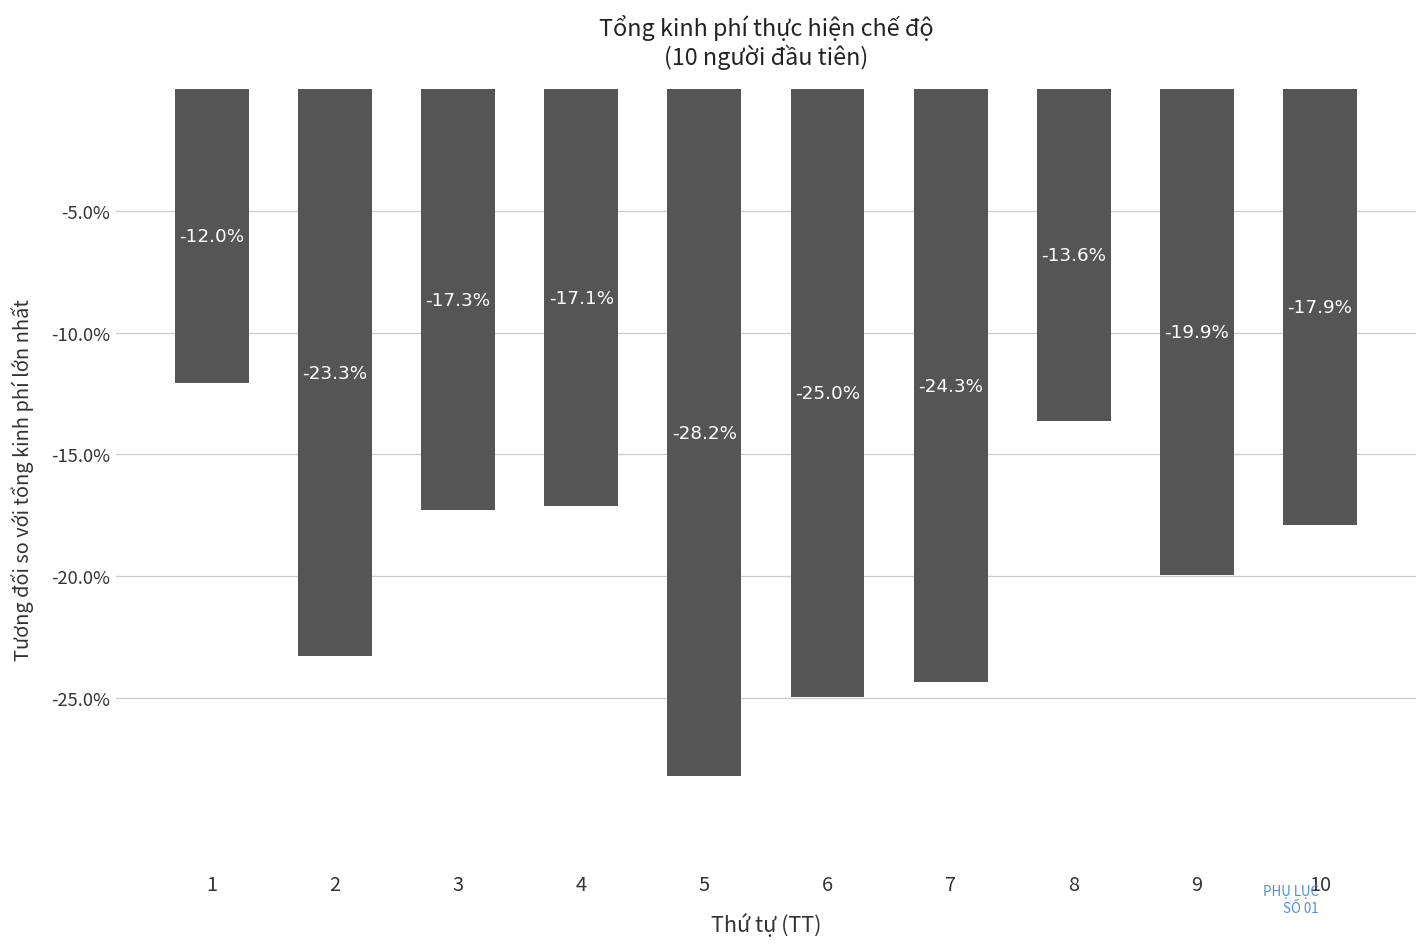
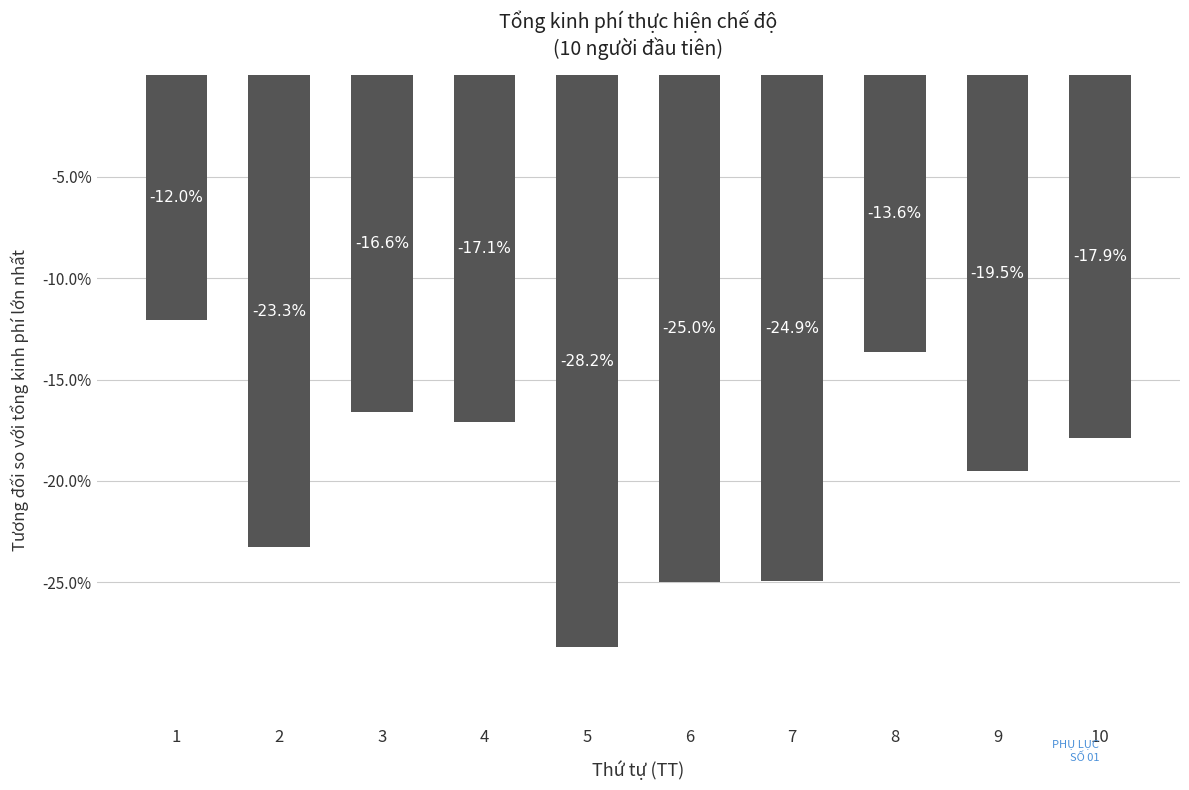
3: -17.3% -> -16.6%
7: -24.3% -> -24.9%
9: -19.9% -> -19.5%
